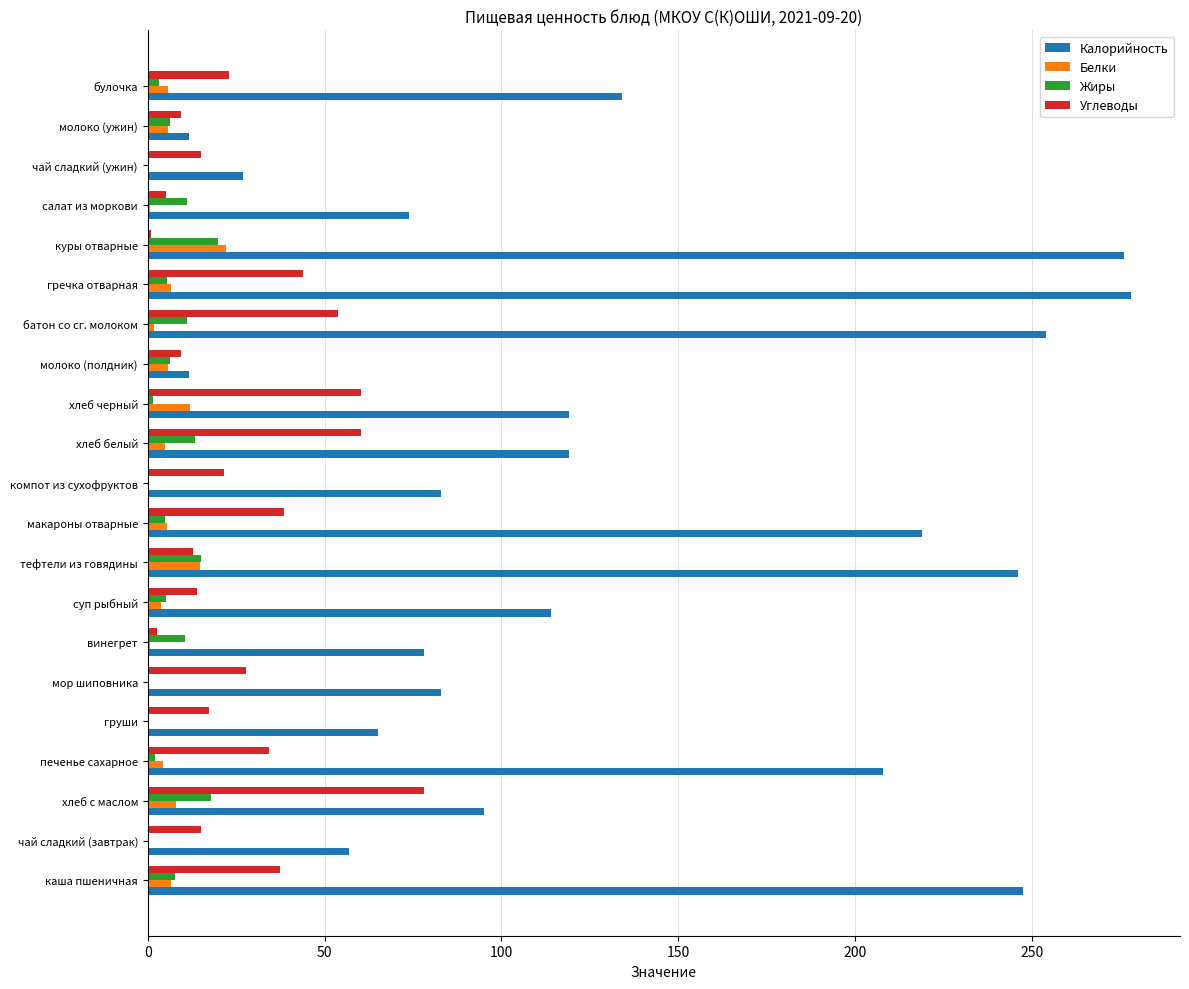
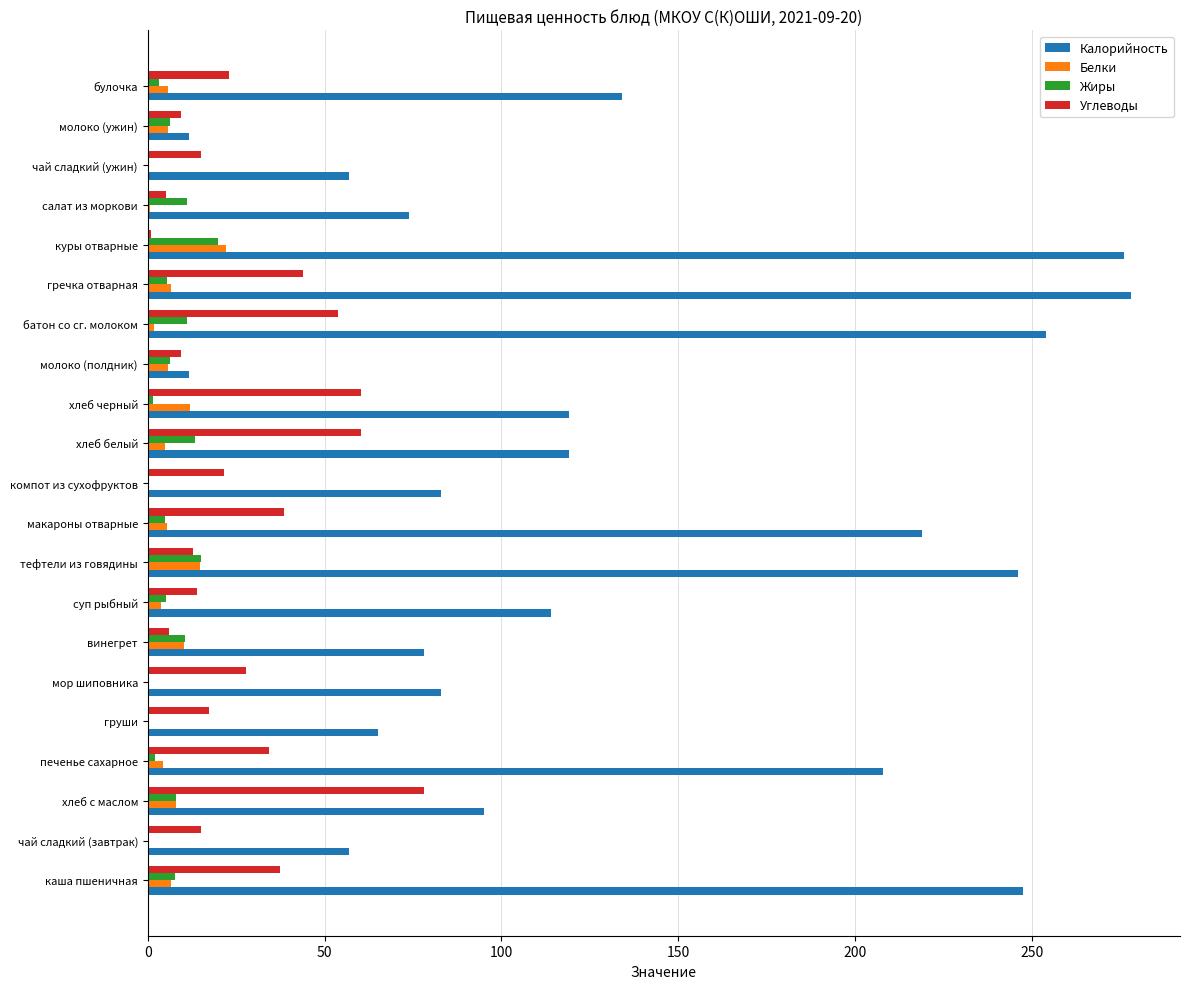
Калорийность, чай сладкий (ужин): 27 -> 57
Углеводы, винегрет: 3 -> 6
Белки, винегрет: 1 -> 10
Жиры, хлеб с маслом: 18 -> 8
